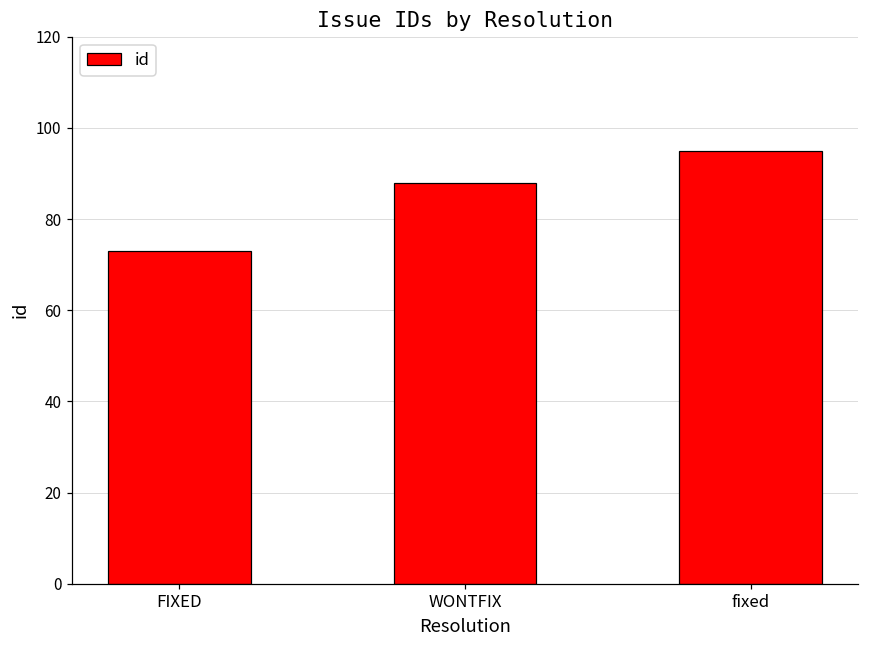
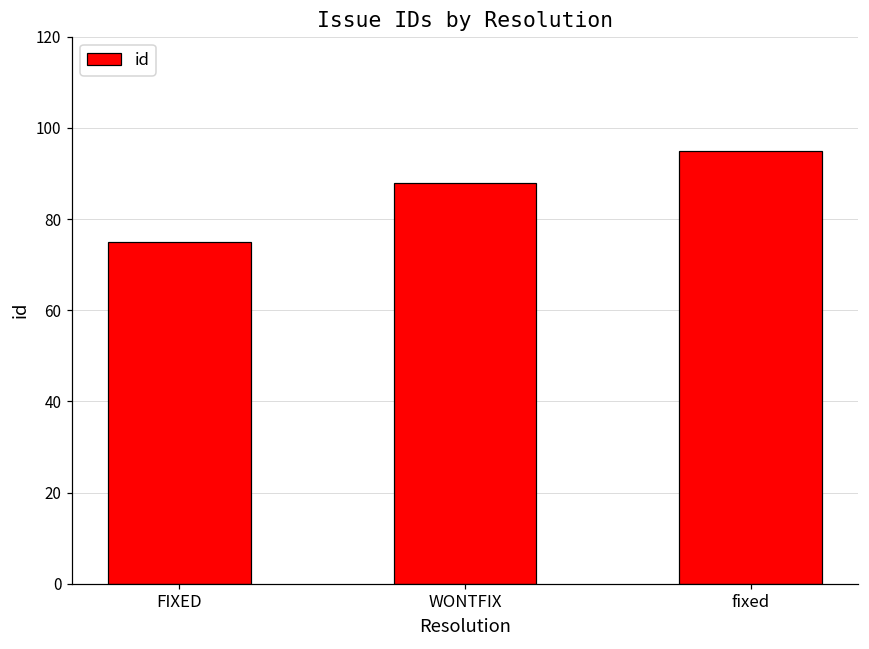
FIXED: 73 -> 75
